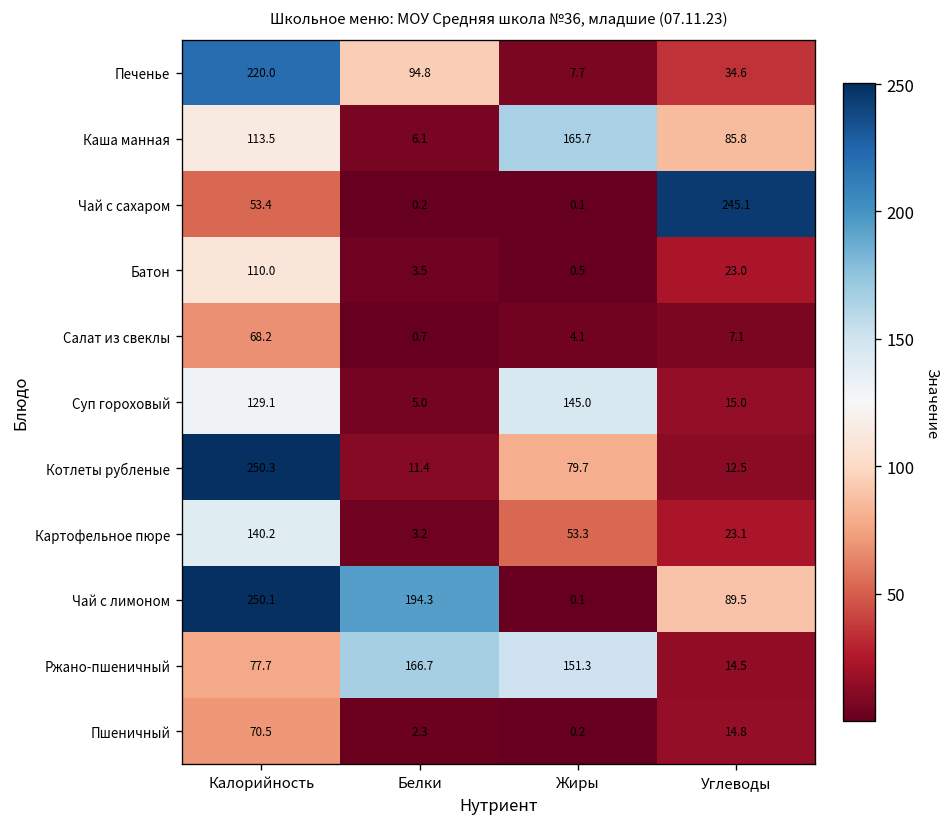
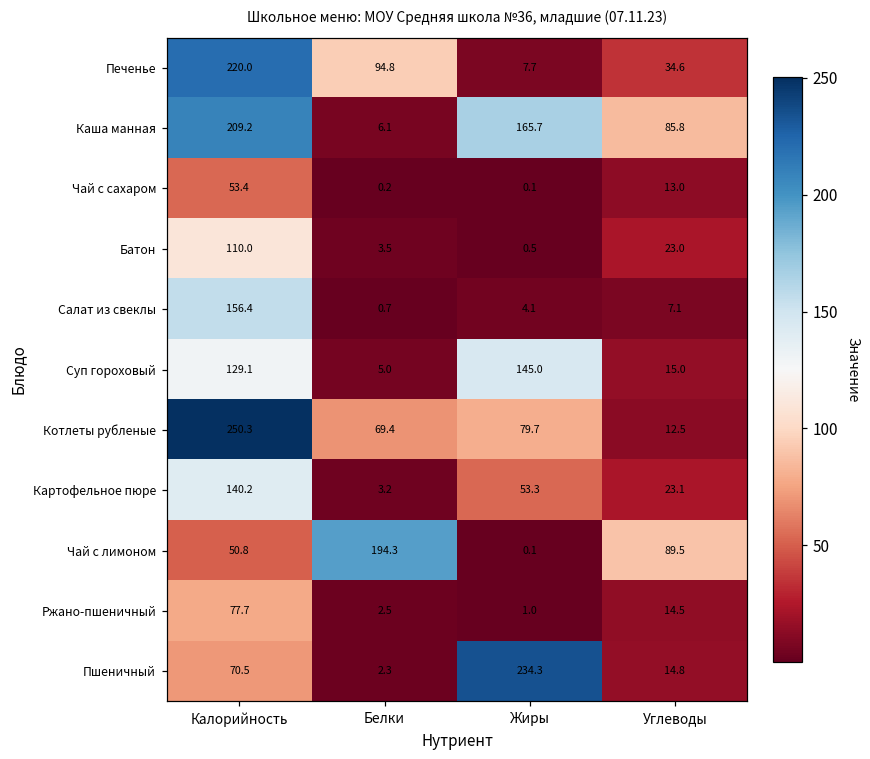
Каша манная, Калорийность: 113.5 -> 209.2
Чай с сахаром, Углеводы: 245.1 -> 13.0
Салат из свеклы, Калорийность: 68.2 -> 156.4
Котлеты рубленые, Белки: 11.4 -> 69.4
Чай с лимоном, Калорийность: 250.1 -> 50.8
Ржано-пшеничный, Белки: 166.7 -> 2.5
Ржано-пшеничный, Жиры: 151.3 -> 1.0
Пшеничный, Жиры: 0.2 -> 234.3
